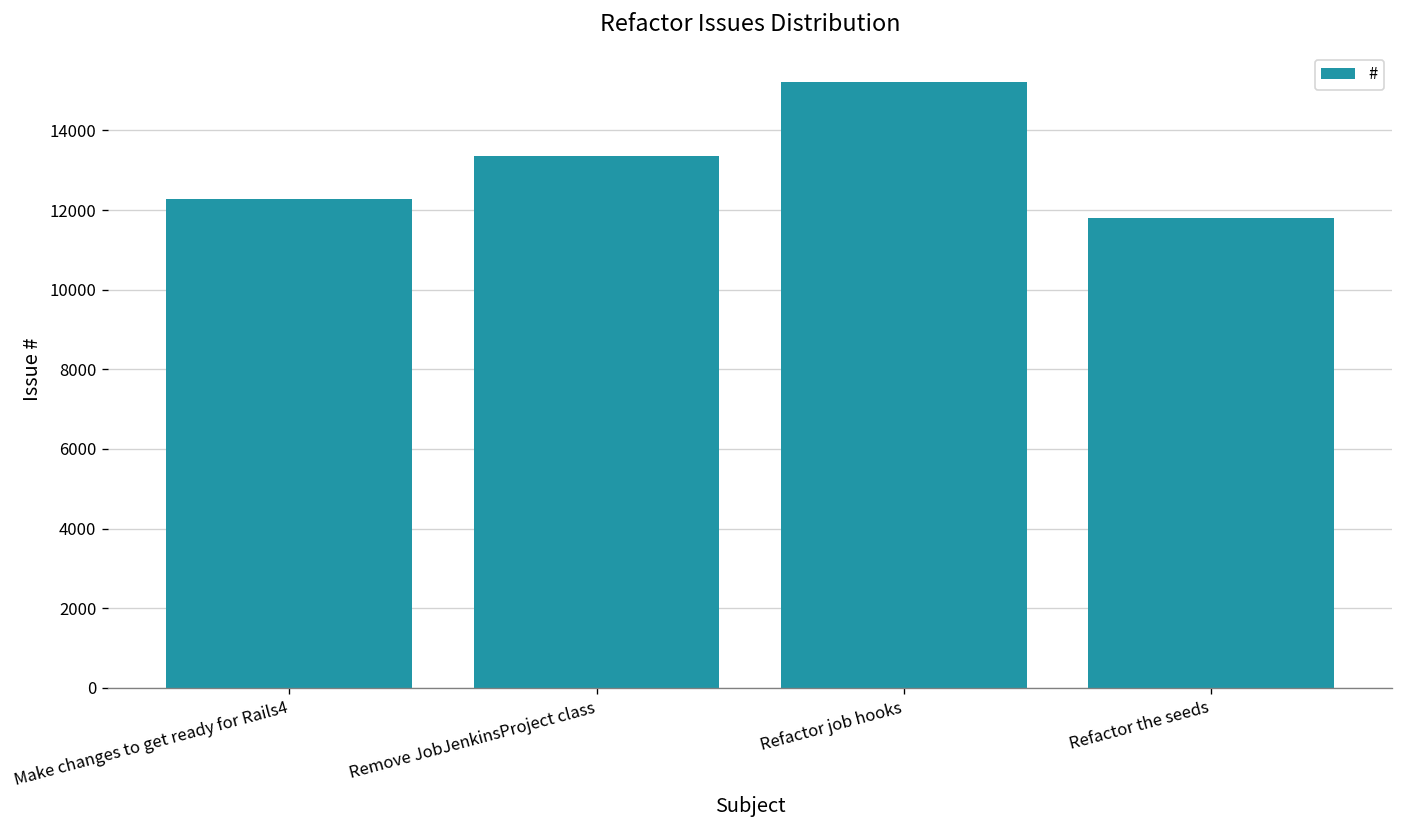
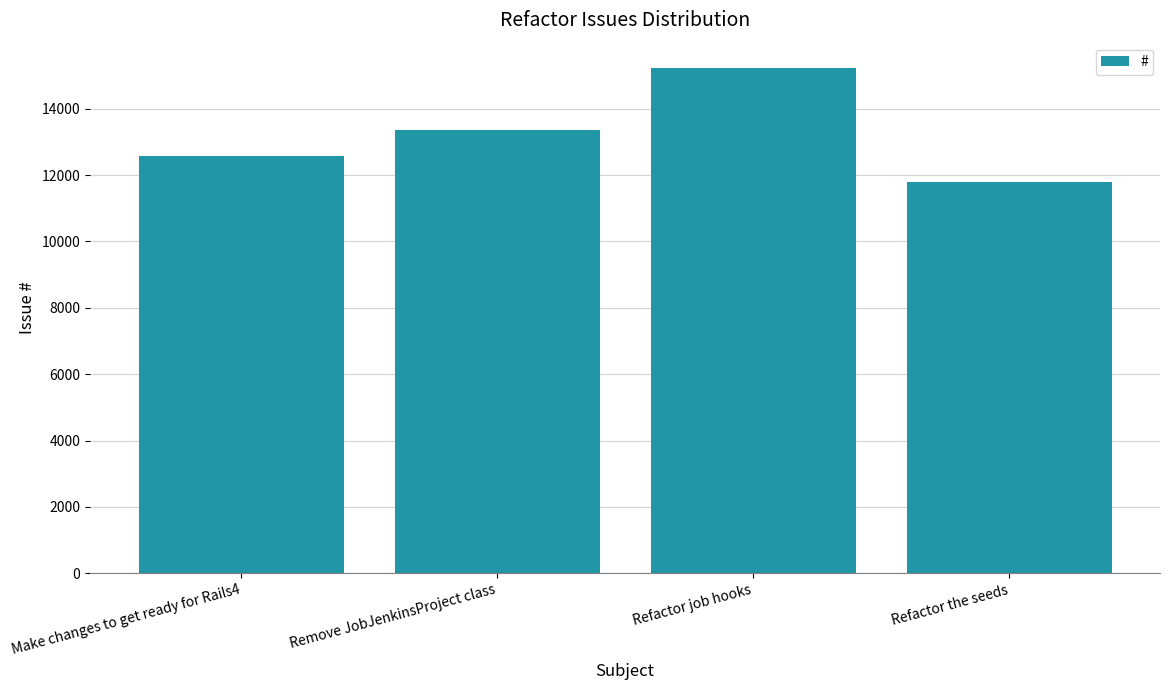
Make changes to get ready for Rails4: 12300 -> 12600
